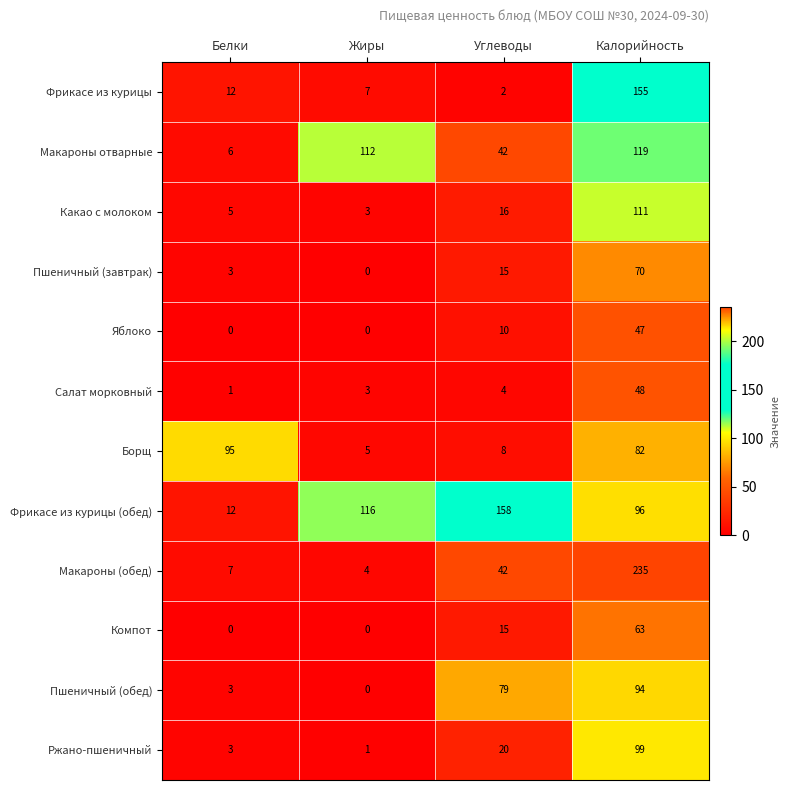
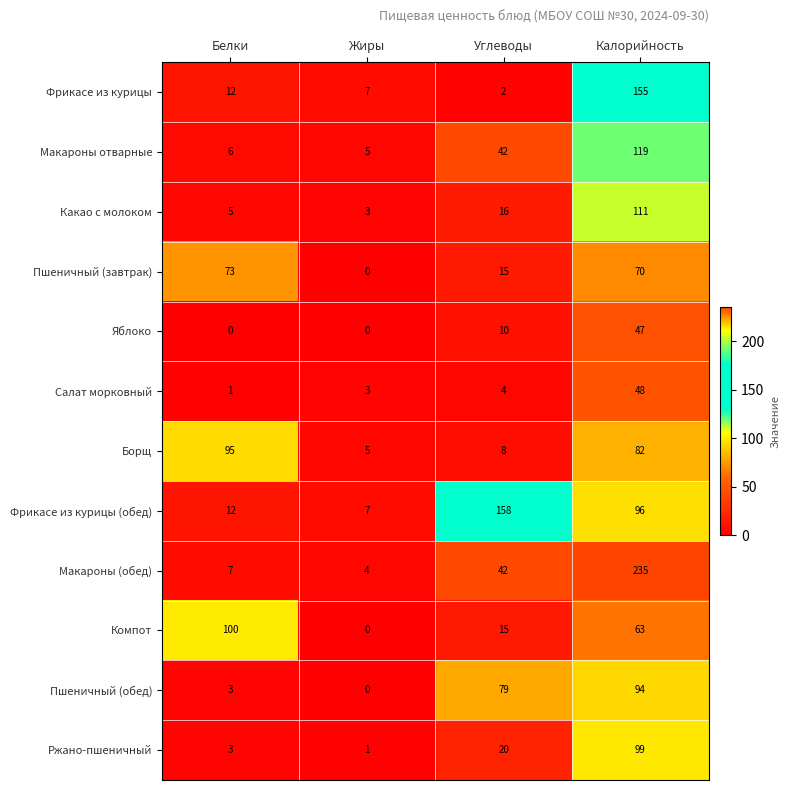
Макароны отварные, Жиры: 112 -> 5
Пшеничный (завтрак), Белки: 3 -> 73
Фрикасе из курицы (обед), Жиры: 116 -> 7
Компот, Белки: 0 -> 100
